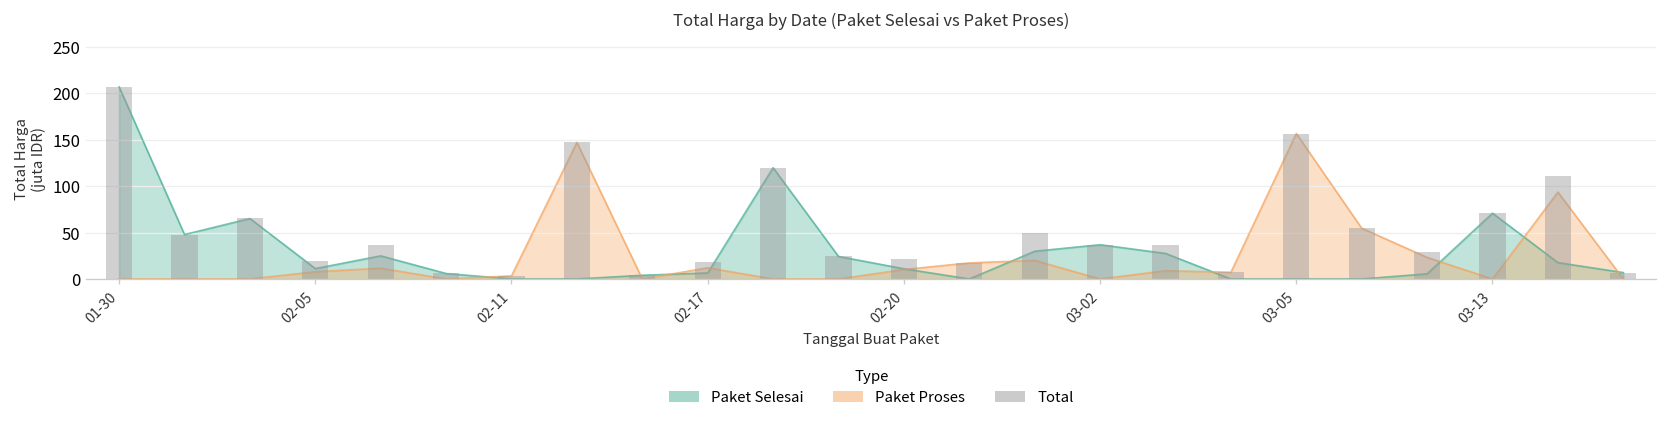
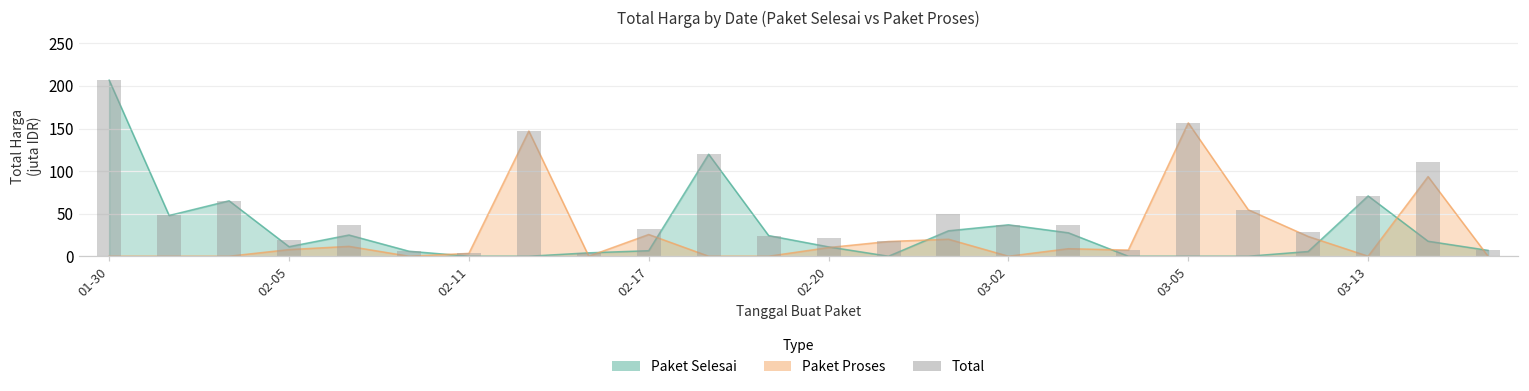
Paket Proses, 02-17: 10 -> 30
